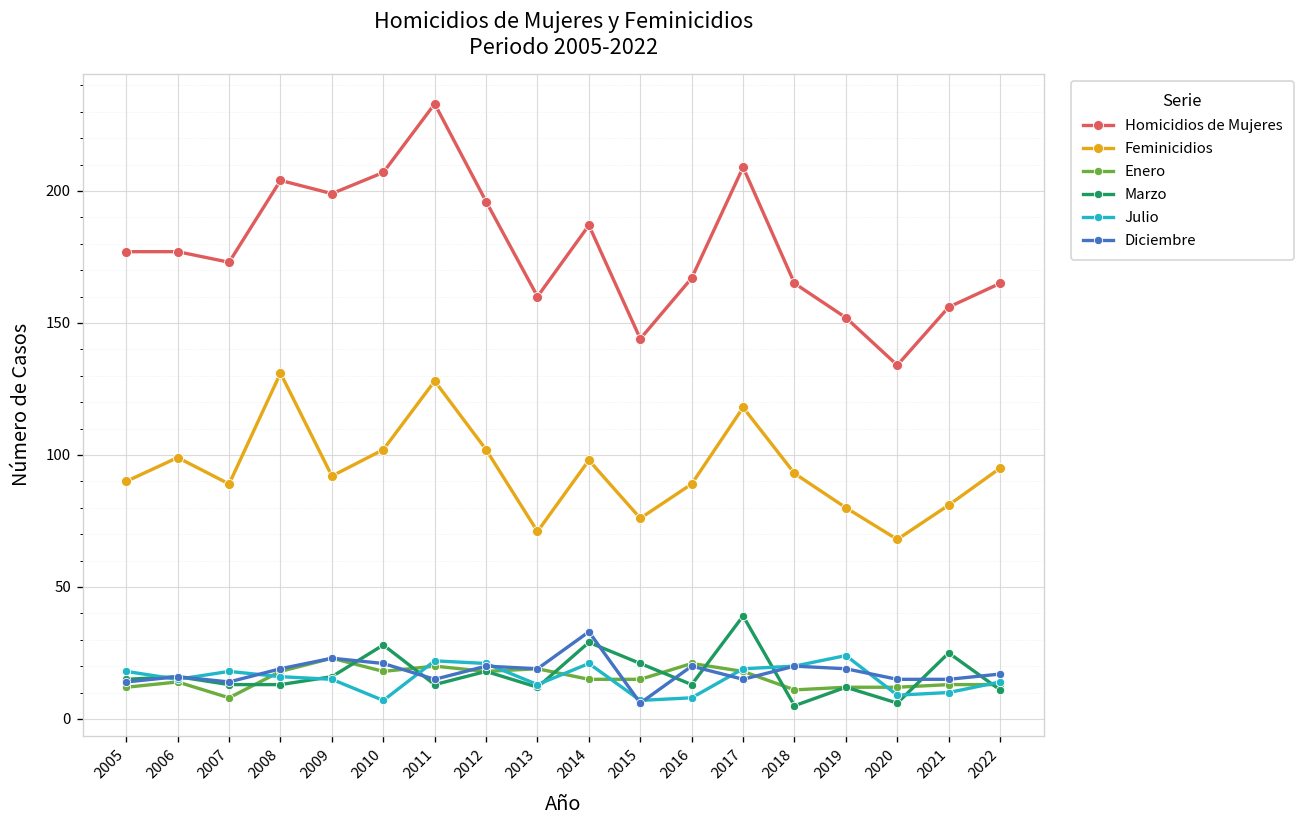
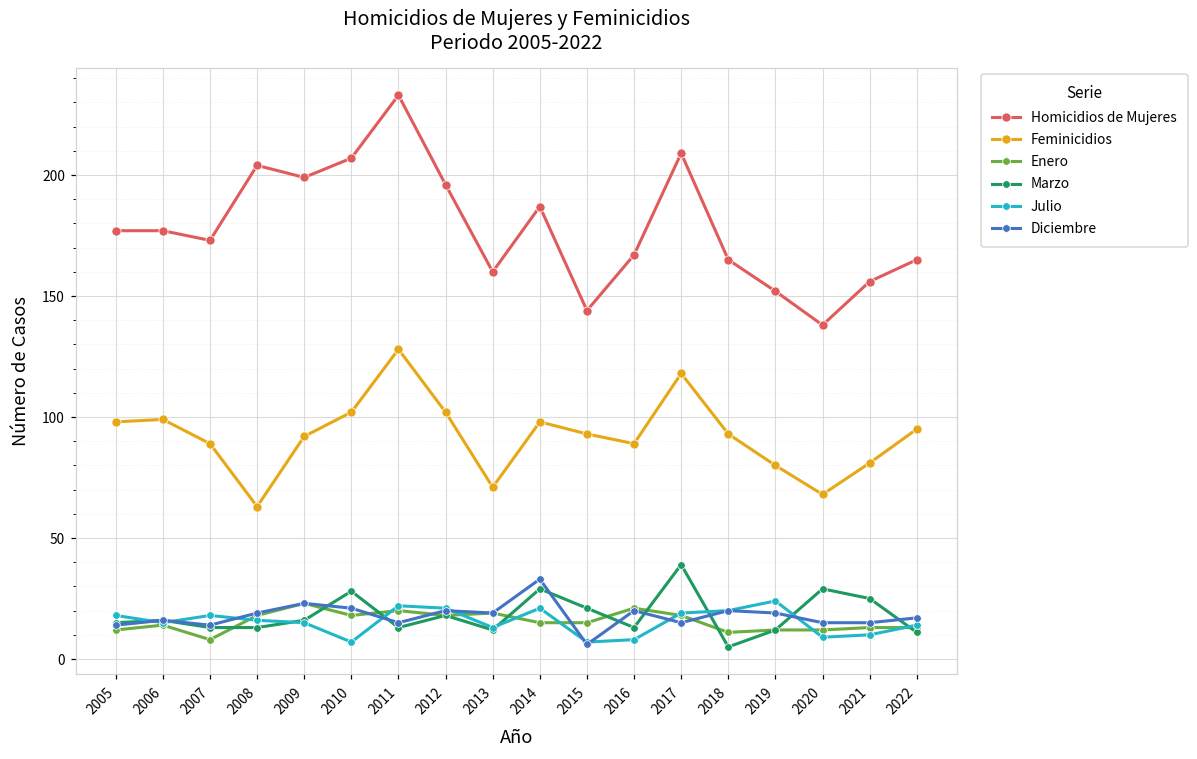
Feminicidios, 2005: 90 -> 98
Feminicidios, 2008: 131 -> 63
Feminicidios, 2015: 76 -> 93
Homicidios de Mujeres, 2020: 134 -> 138
Marzo, 2020: 6 -> 29
